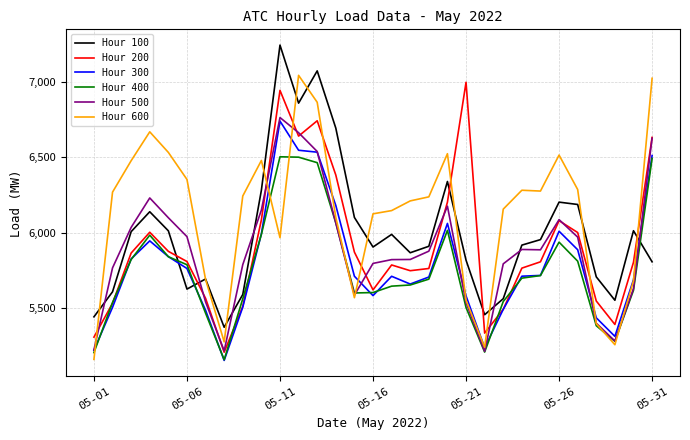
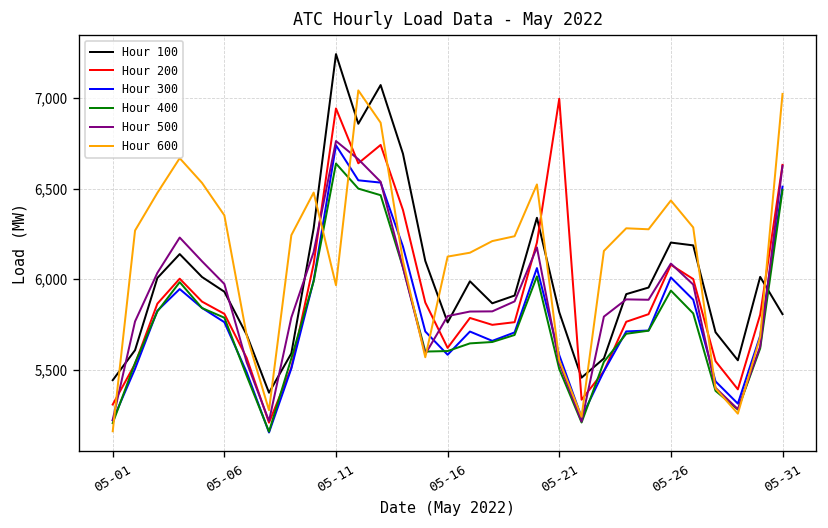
Hour 100, 05-06: 5,630 -> 5,930
Hour 400, 05-11: 6,500 -> 6,640
Hour 100, 05-16: 5,900 -> 5,760
Hour 600, 05-26: 6,510 -> 6,430
